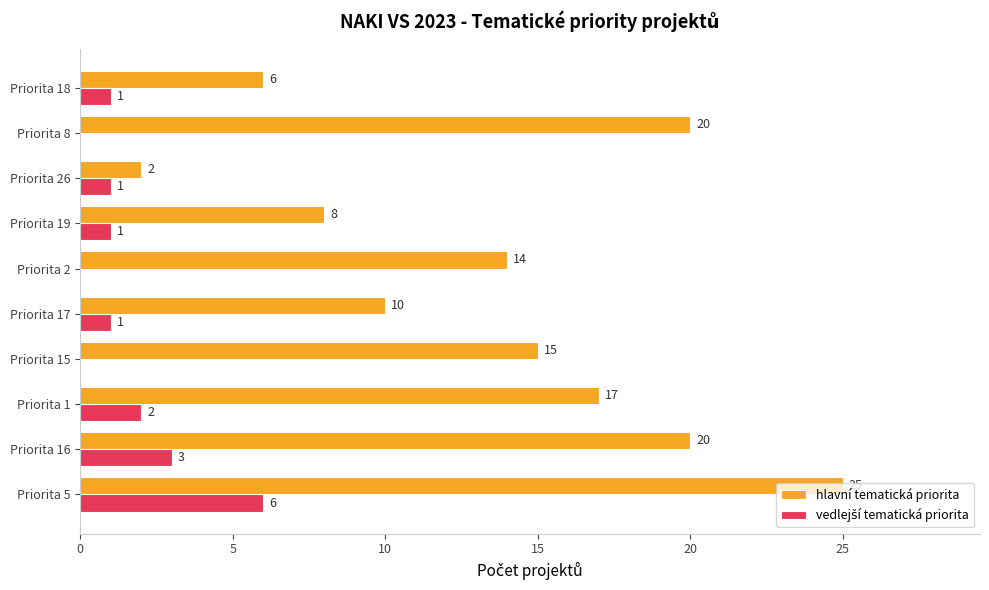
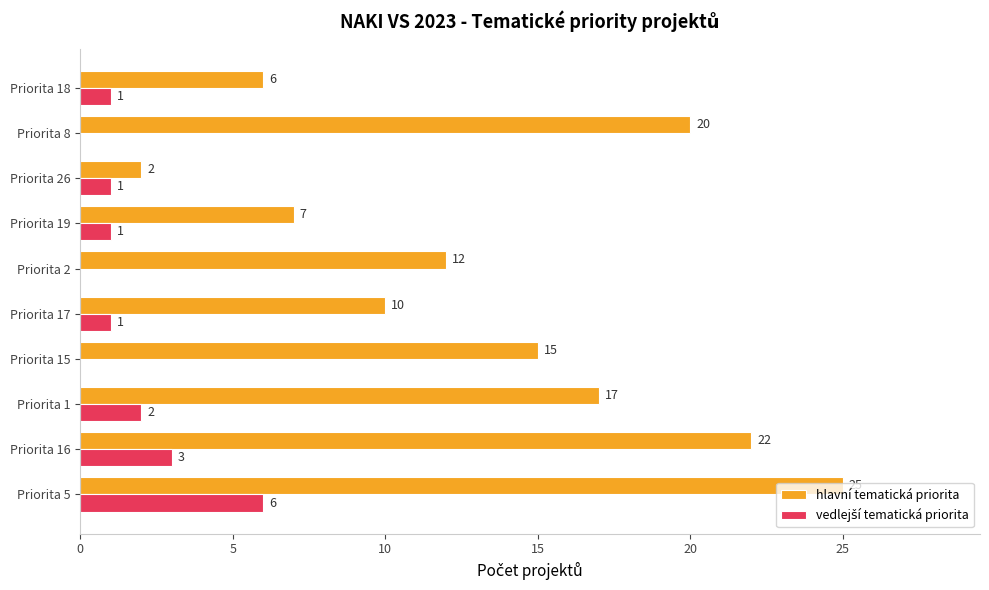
hlavní tematická priorita, Priorita 19: 8 -> 7
hlavní tematická priorita, Priorita 2: 14 -> 12
hlavní tematická priorita, Priorita 16: 20 -> 22
